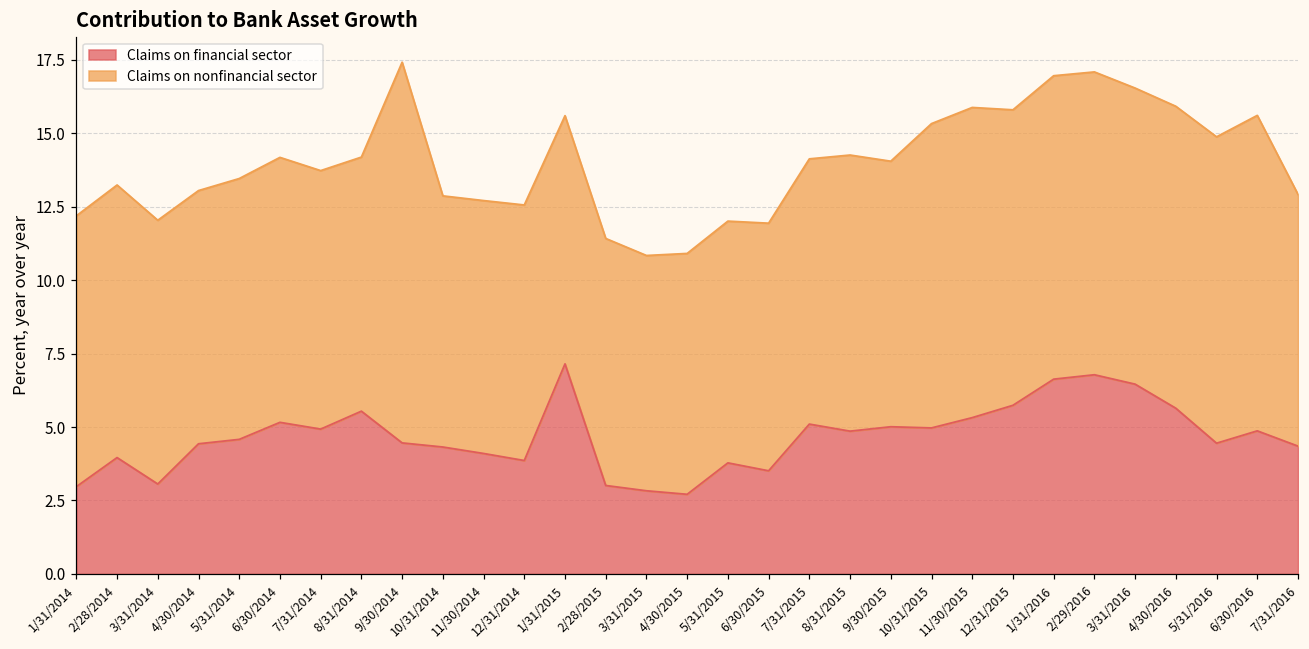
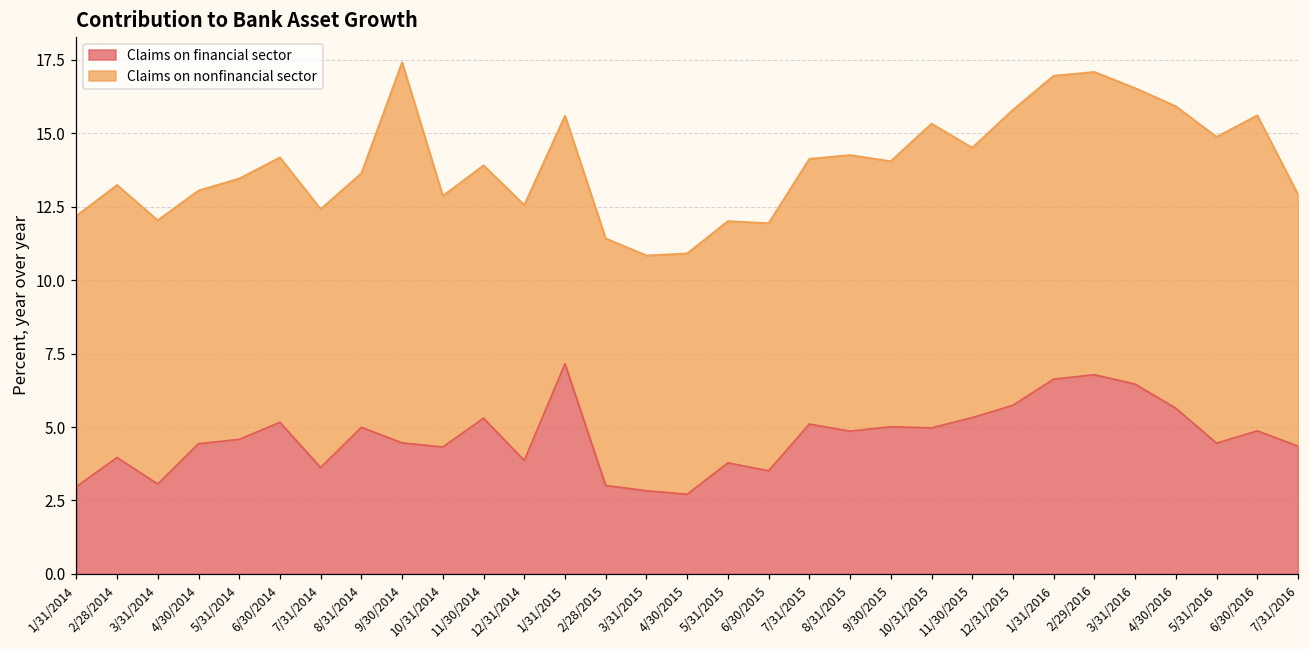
Claims on financial sector, 7/31/2014: 4.9 -> 3.6
Claims on financial sector, 8/31/2014: 5.5 -> 5.0
Claims on financial sector, 11/30/2014: 4.1 -> 5.3
Claims on nonfinancial sector, 11/30/2015: 10.6 -> 9.2
